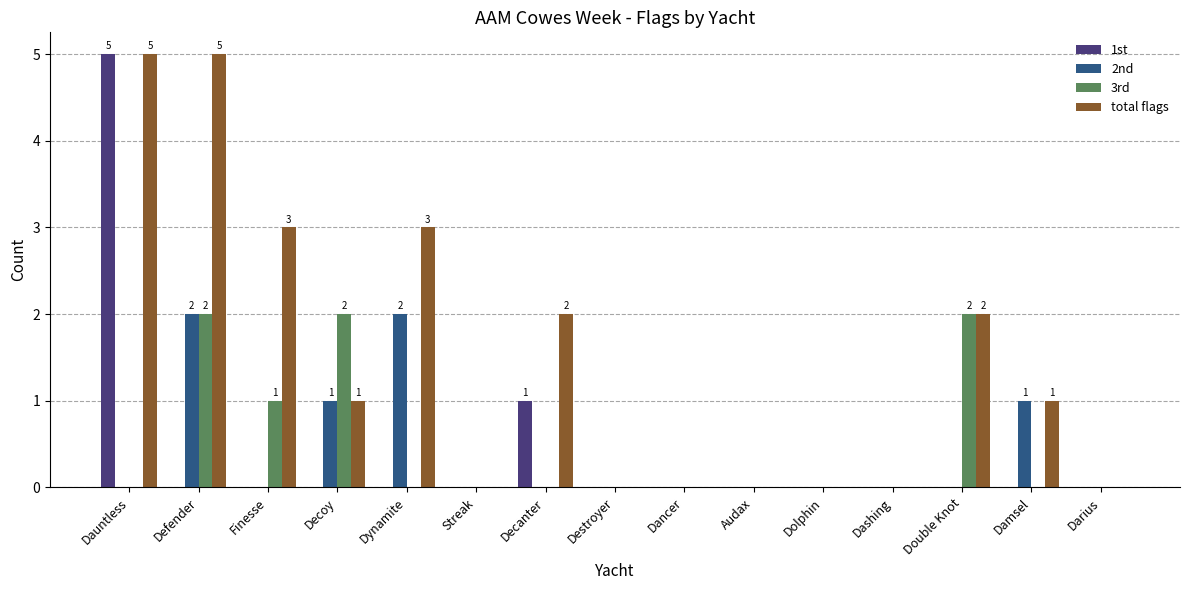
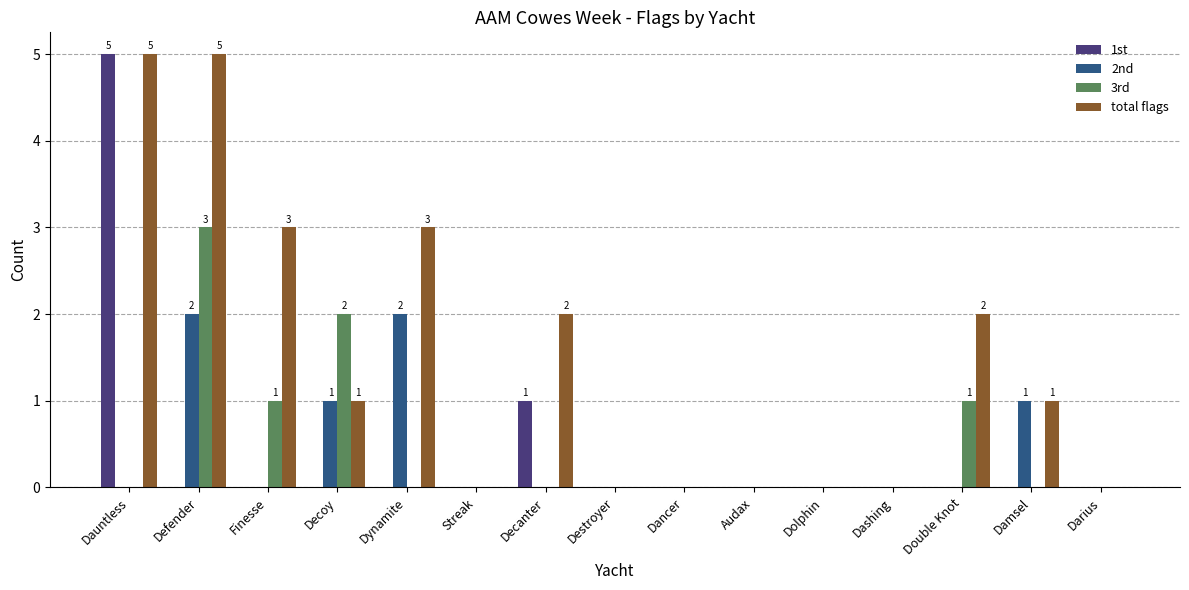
3rd, Defender: 2 -> 3
3rd, Double Knot: 2 -> 1
